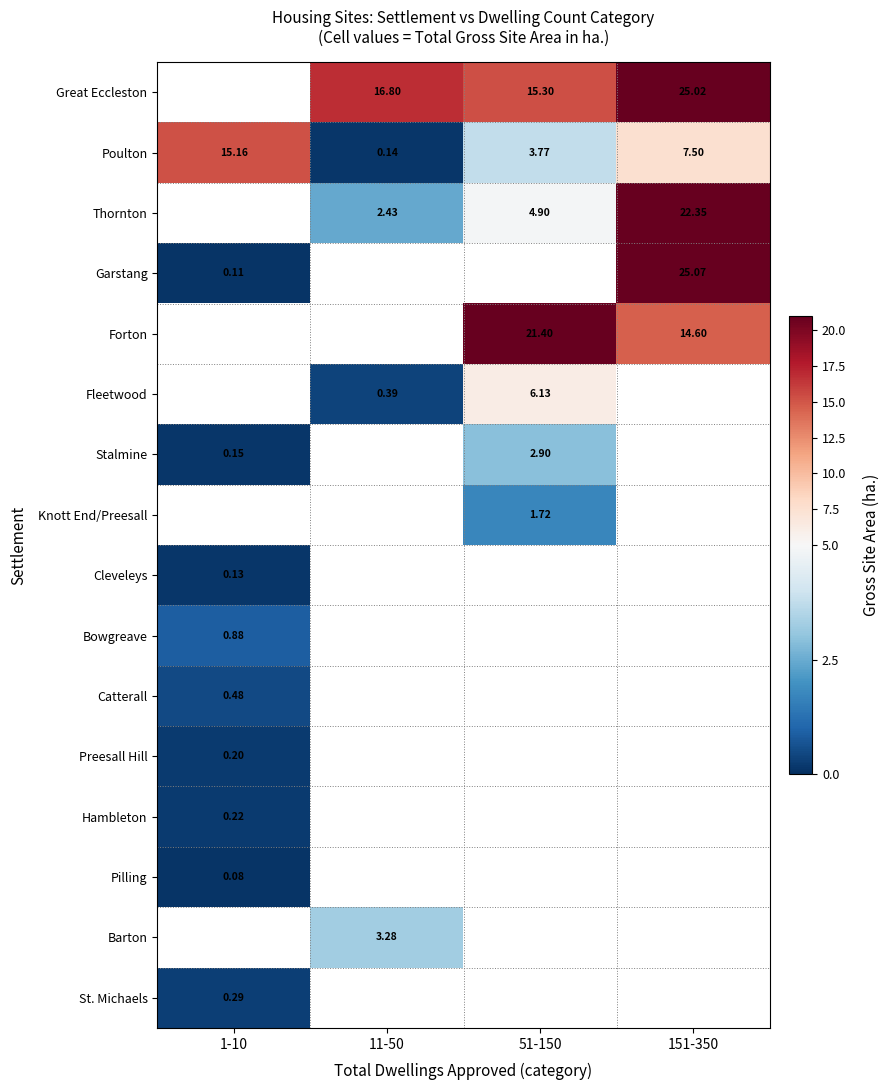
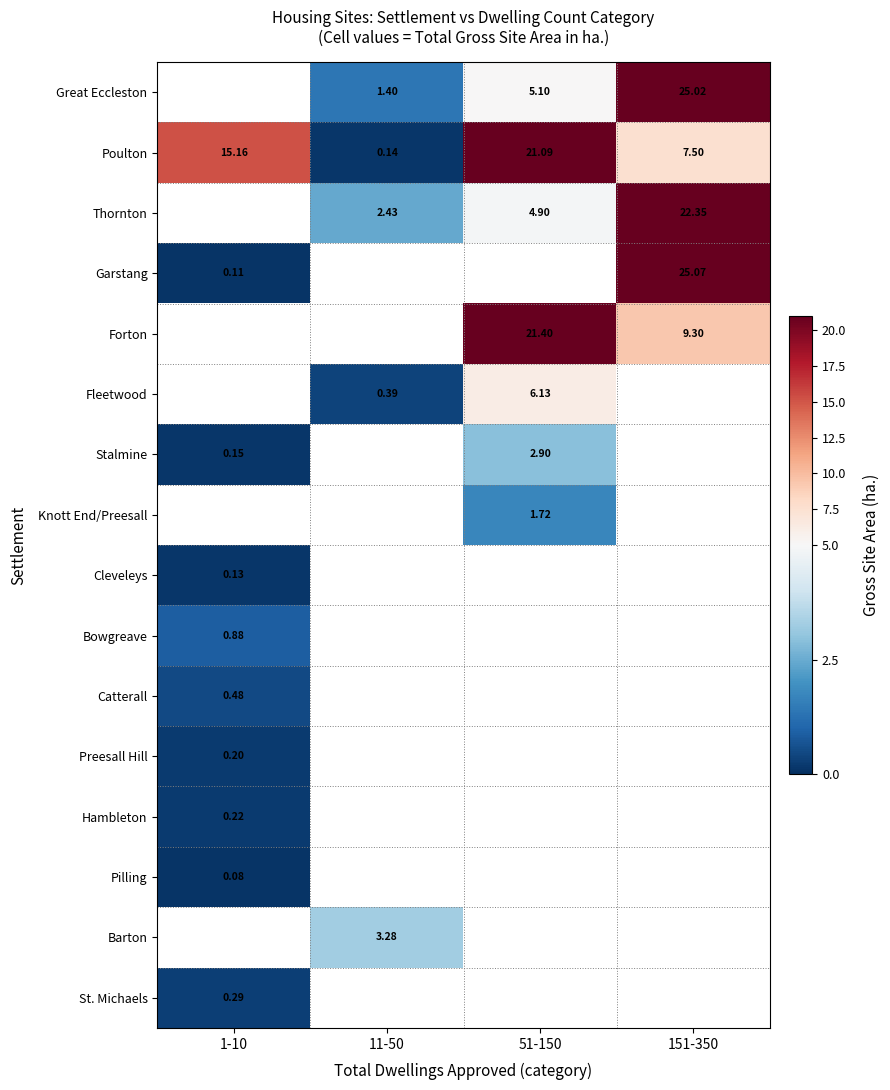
Great Eccleston, 11-50: 16.80 -> 1.40
Great Eccleston, 51-150: 15.30 -> 5.10
Poulton, 51-150: 3.77 -> 21.09
Forton, 151-350: 14.60 -> 9.30
